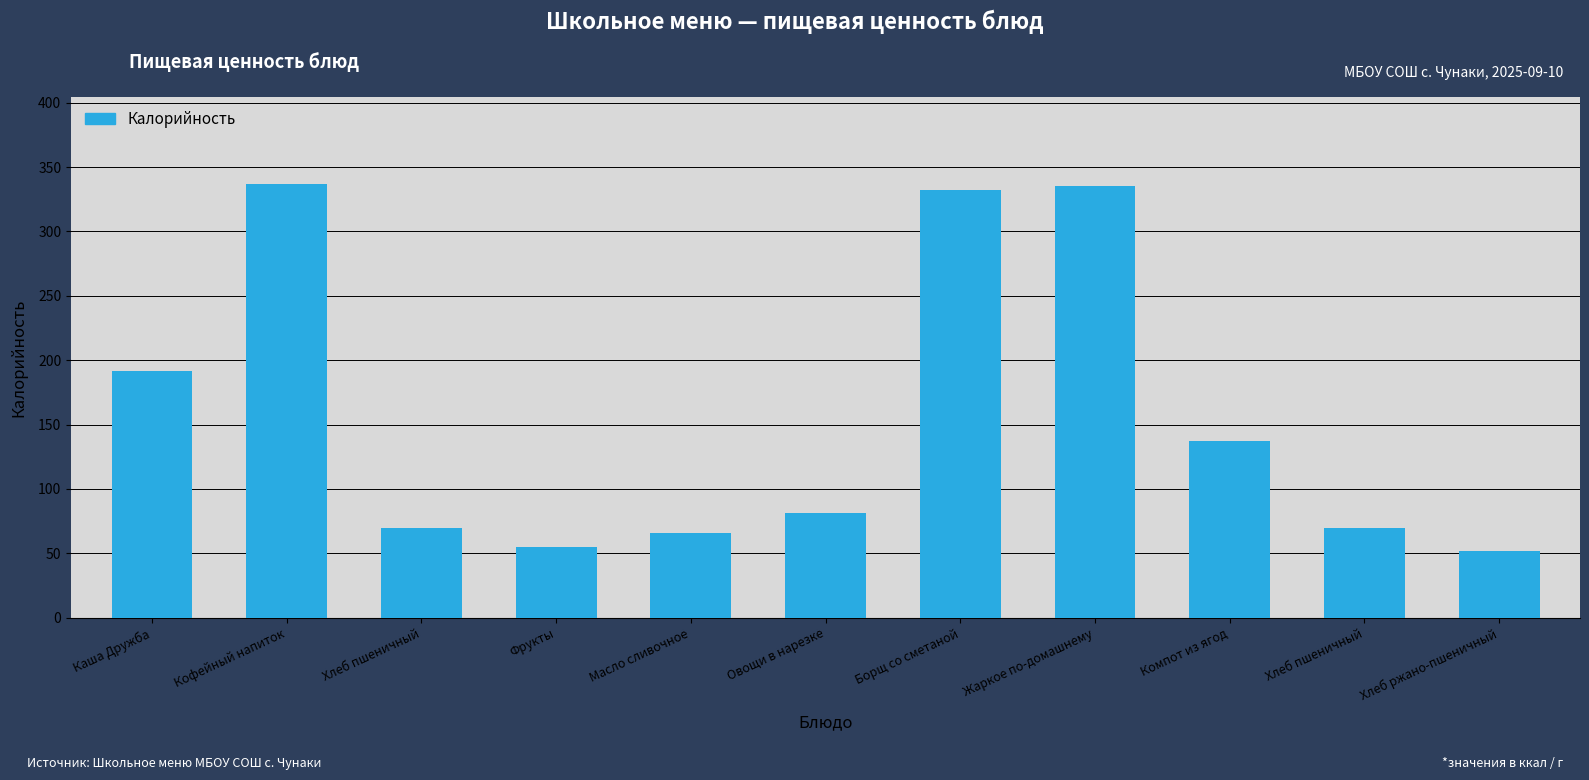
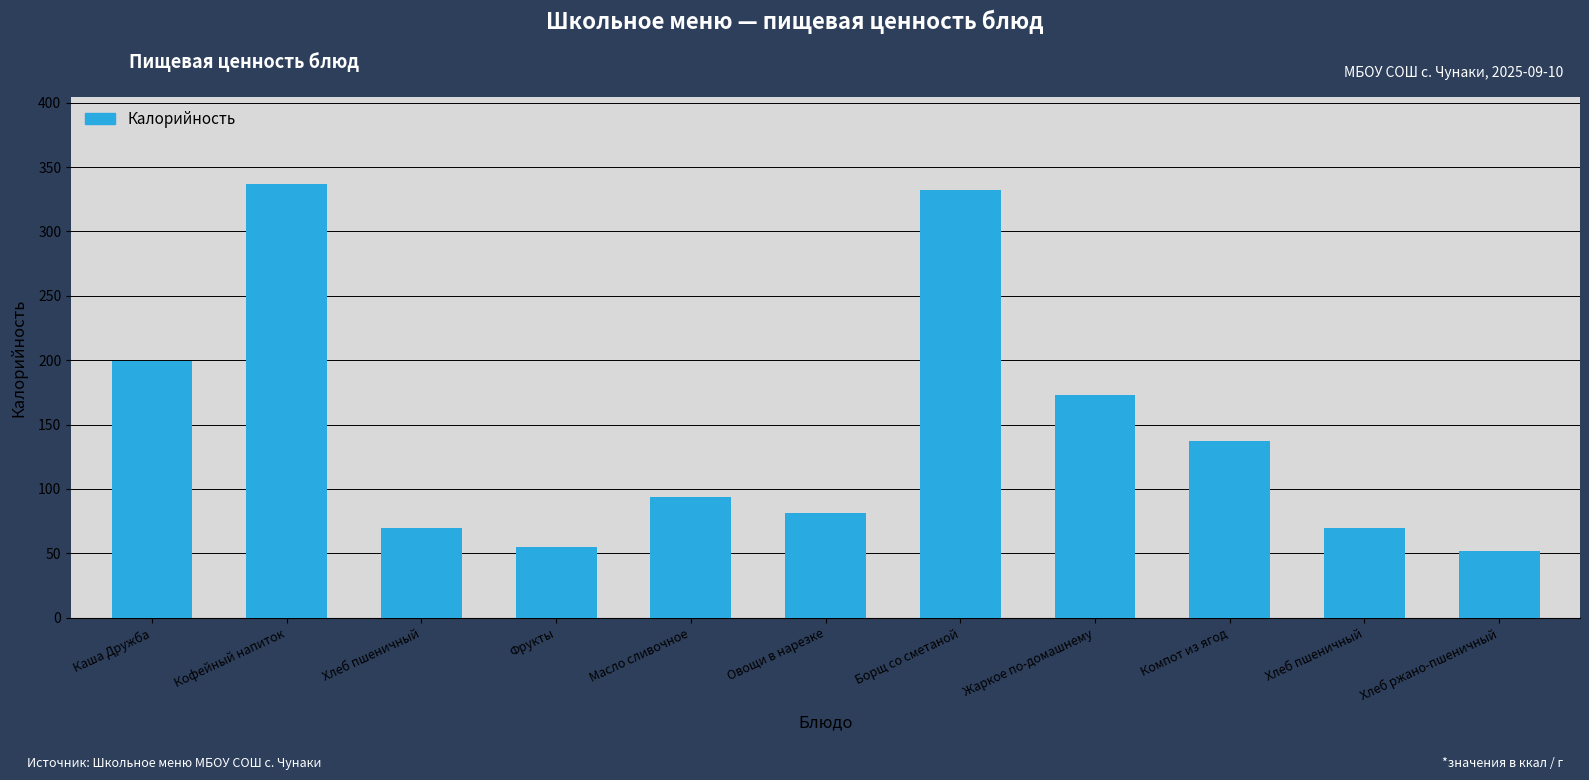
Каша Дружба: 192 -> 199
Масло сливочное: 66 -> 94
Жаркое по-домашнему: 335 -> 173
